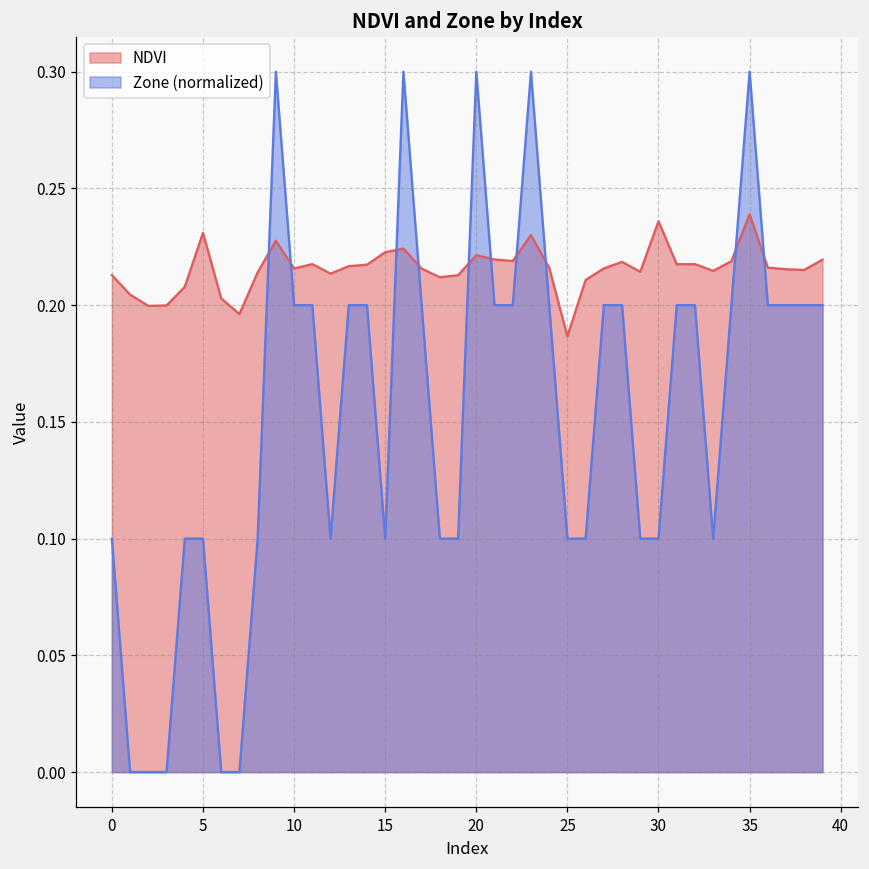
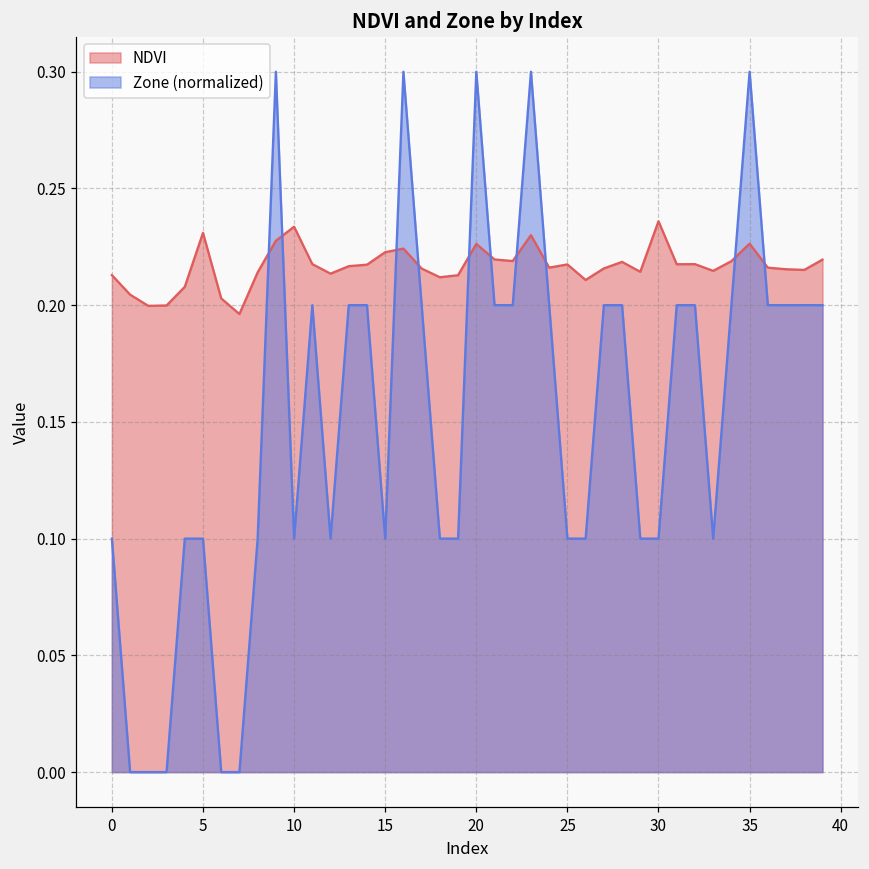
NDVI, 10: 0.216 -> 0.234
Zone (normalized), 10: 0.200 -> 0.100
NDVI, 20: 0.221 -> 0.226
NDVI, 25: 0.187 -> 0.217
NDVI, 35: 0.239 -> 0.226
